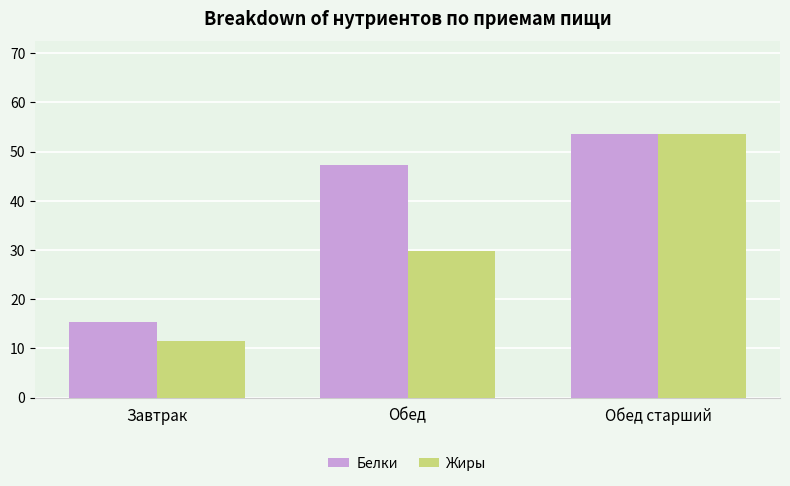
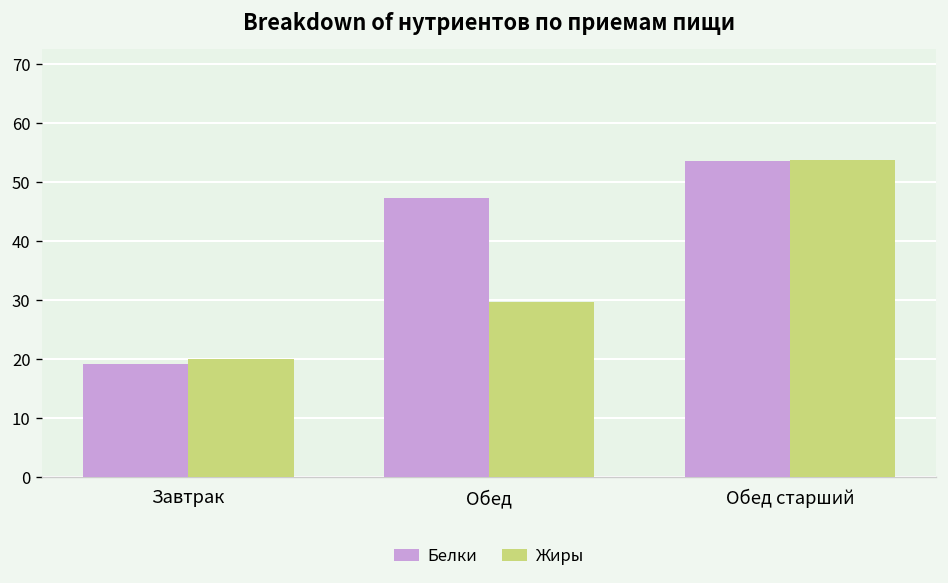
Белки, Завтрак: 15 -> 19
Жиры, Завтрак: 12 -> 20
